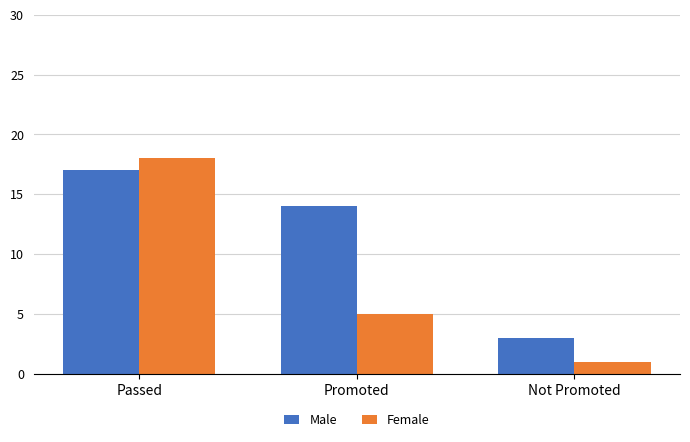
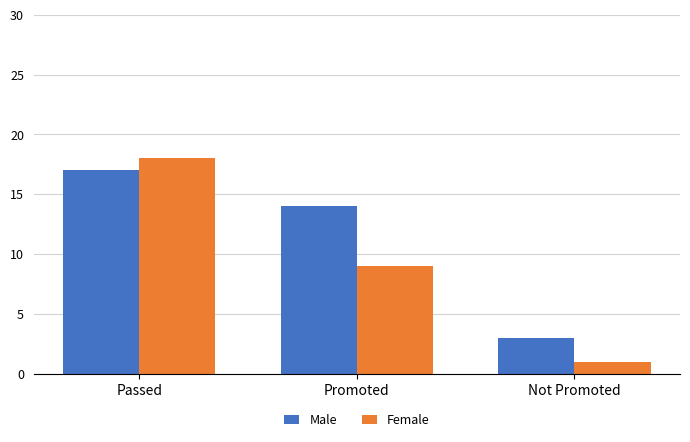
Female, Promoted: 5 -> 9
